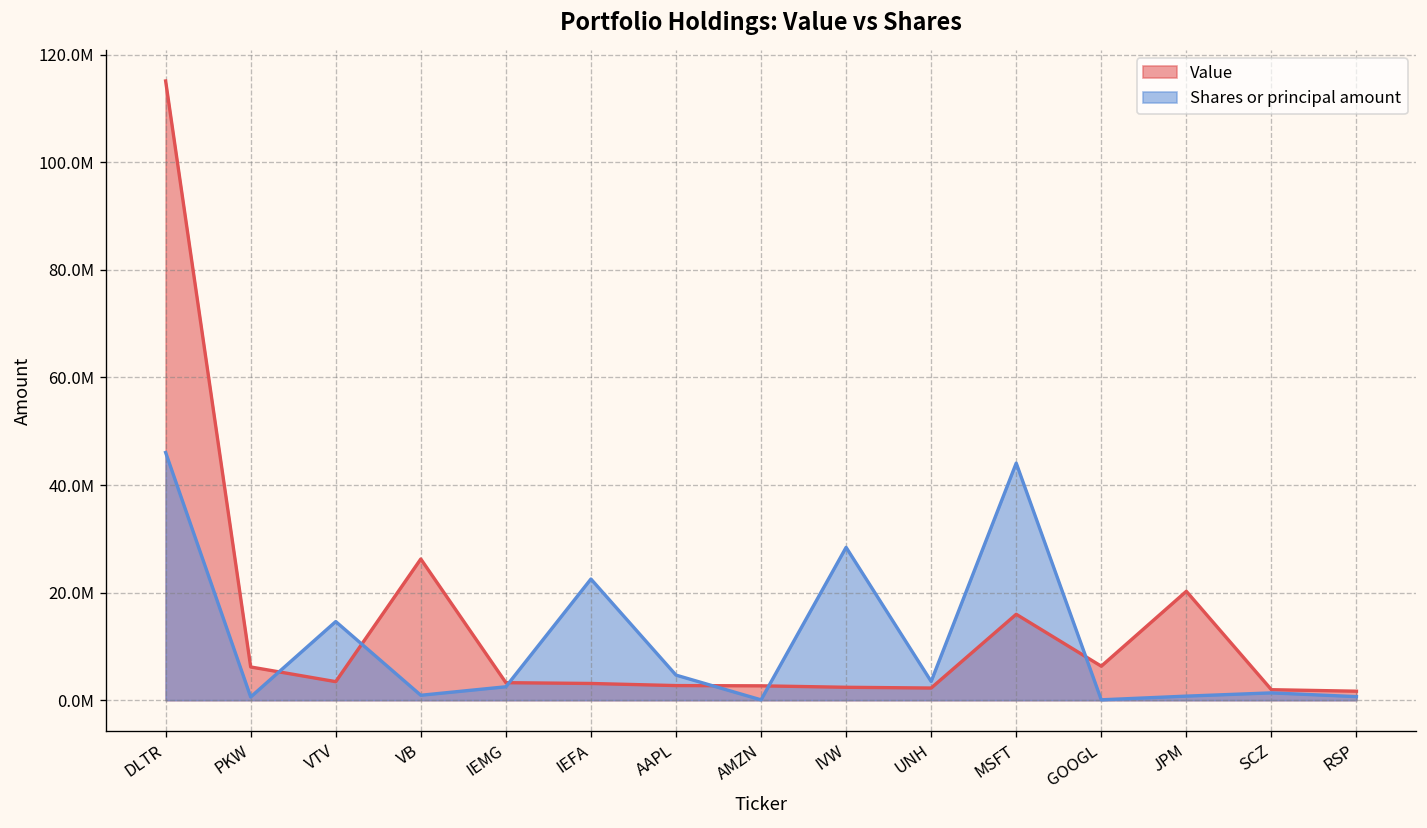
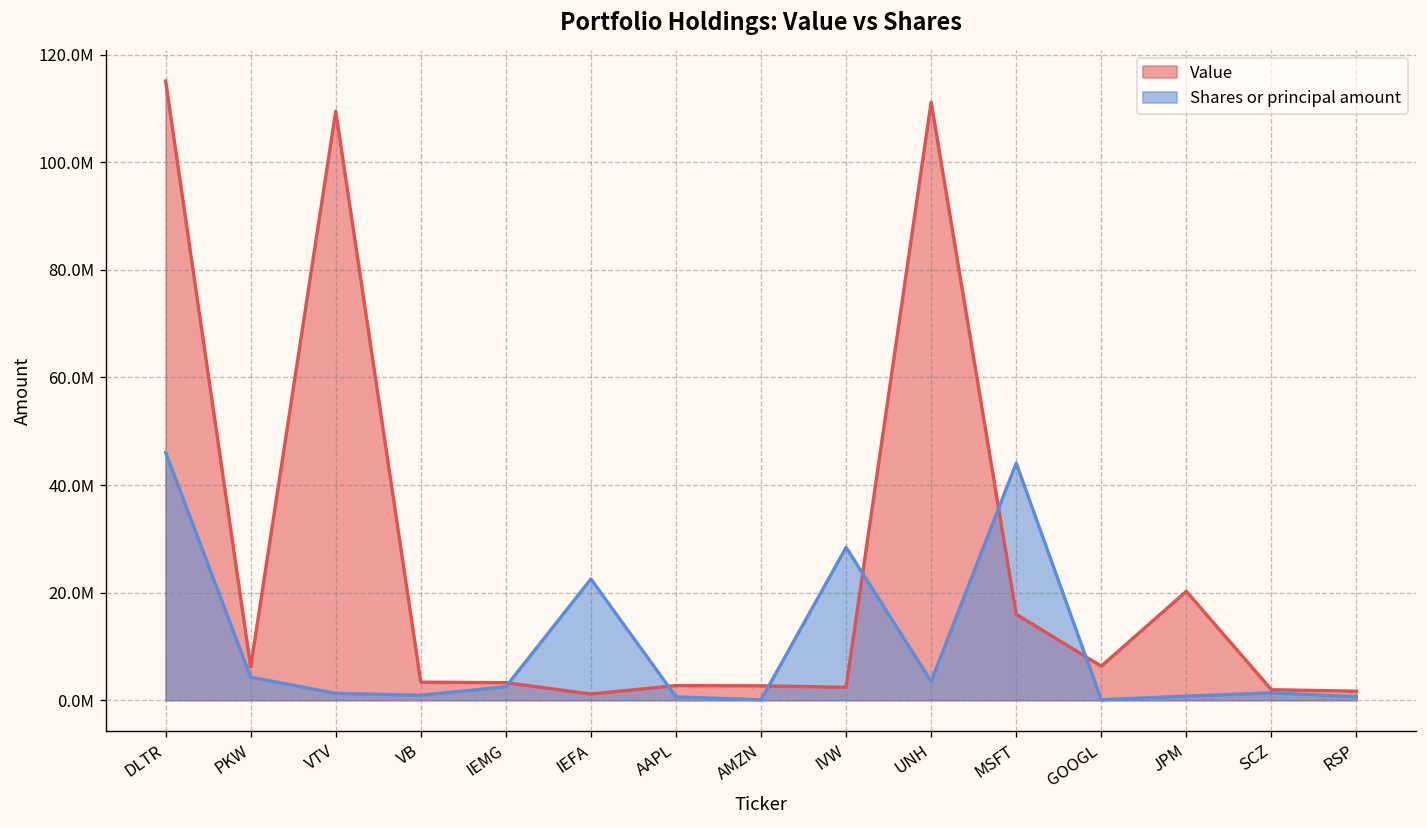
Shares or principal amount, PKW: 1000000 -> 4000000
Value, VTV: 3000000 -> 109000000
Shares or principal amount, VTV: 15000000 -> 1000000
Value, VB: 26000000 -> 3000000
Value, IEFA: 3000000 -> 1000000
Shares or principal amount, AAPL: 5000000 -> 1000000
Value, UNH: 2000000 -> 111000000
